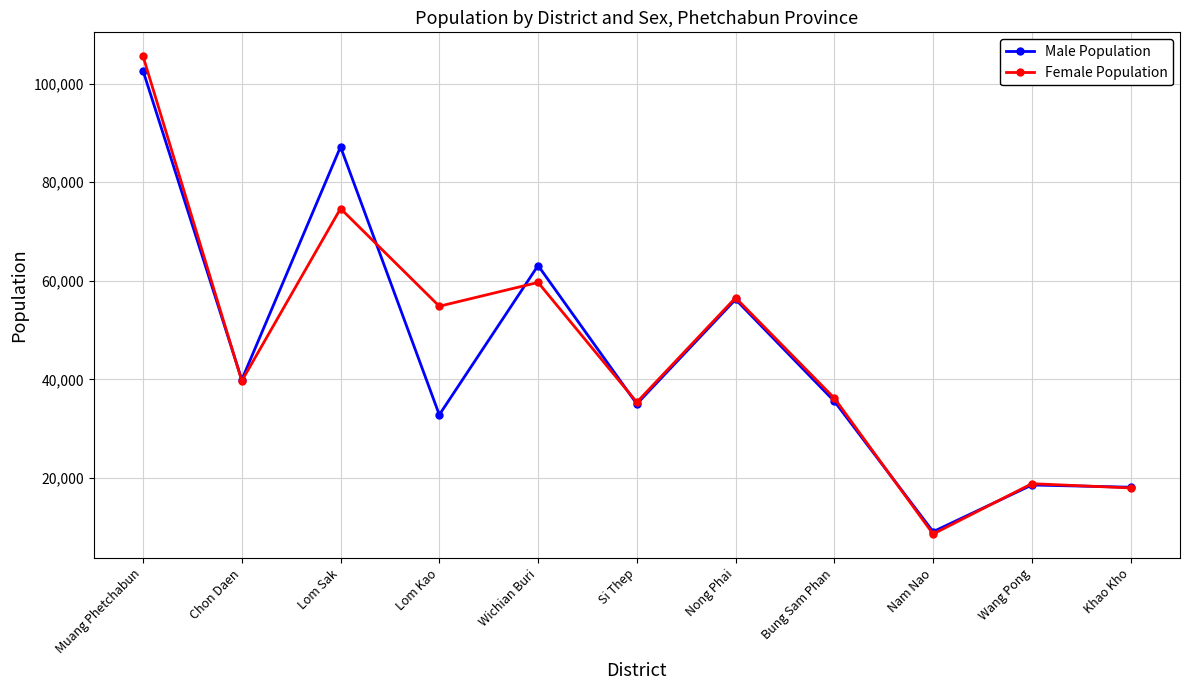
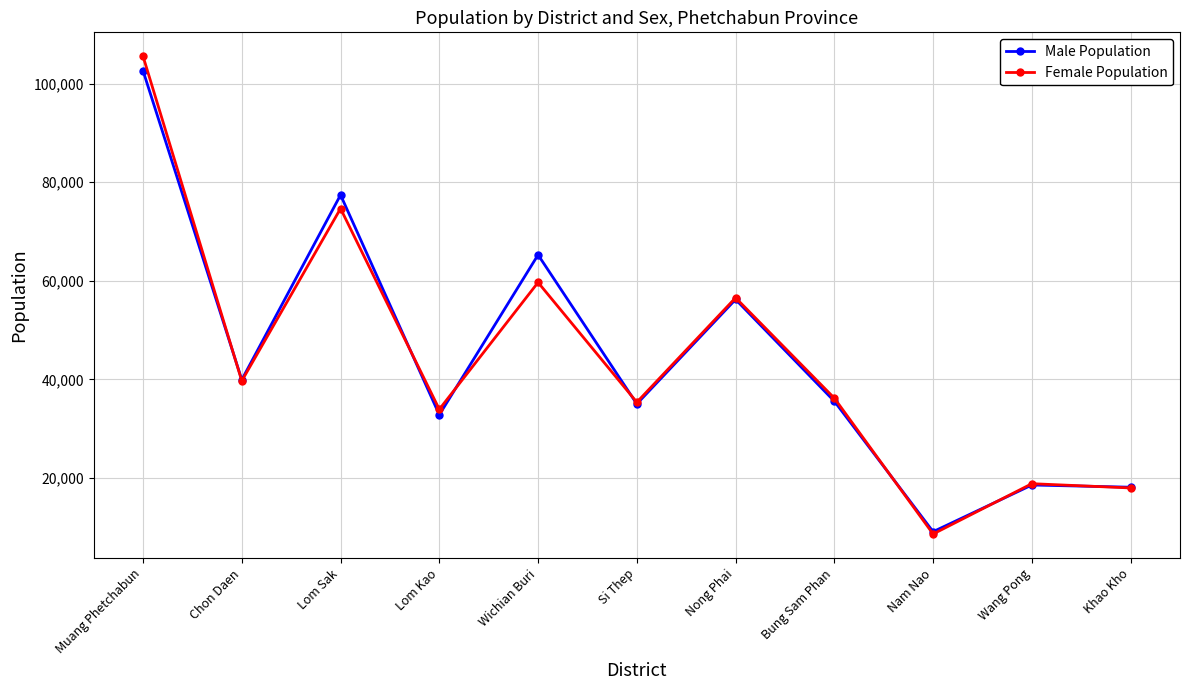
Male Population, Lom Sak: 87,000 -> 77,000
Female Population, Lom Kao: 55,000 -> 34,000
Male Population, Wichian Buri: 63,000 -> 65,000
